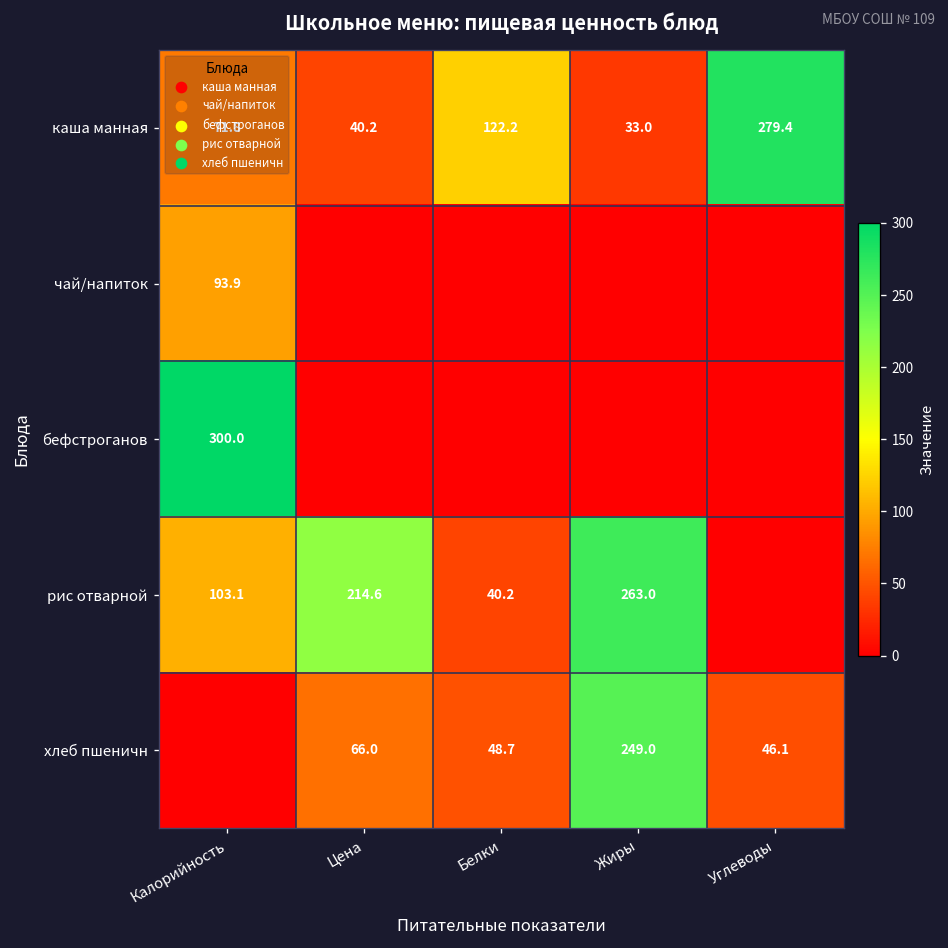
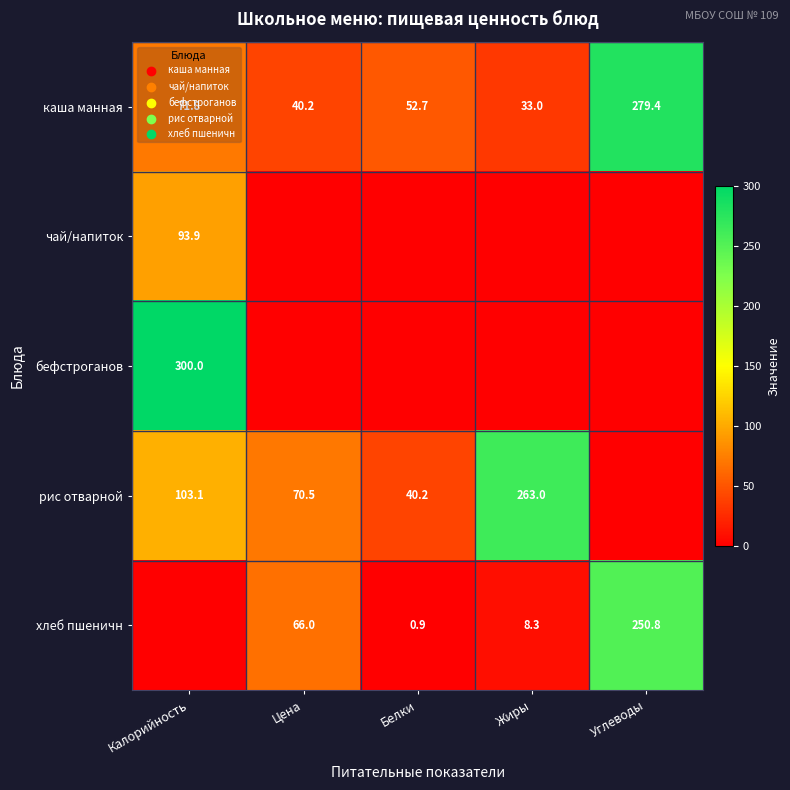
каша манная, Белки: 122.2 -> 52.7
рис отварной, Цена: 214.6 -> 70.5
хлеб пшеничн, Белки: 48.7 -> 0.9
хлеб пшеничн, Жиры: 249.0 -> 8.3
хлеб пшеничн, Углеводы: 46.1 -> 250.8
